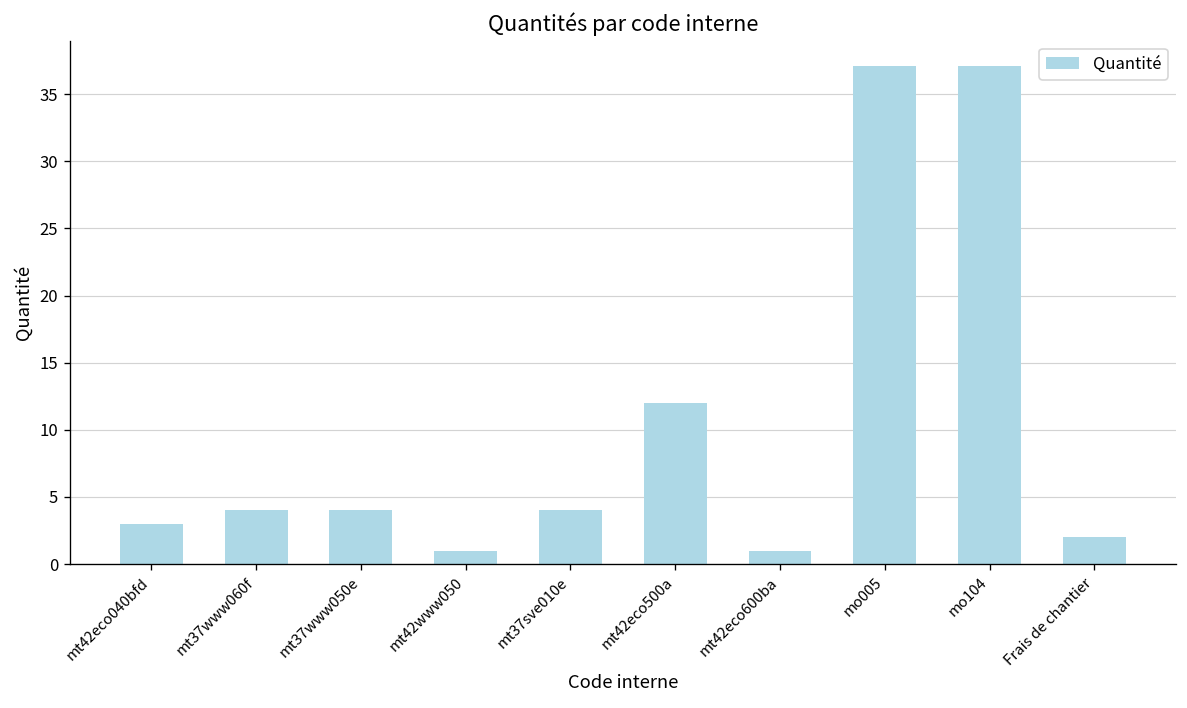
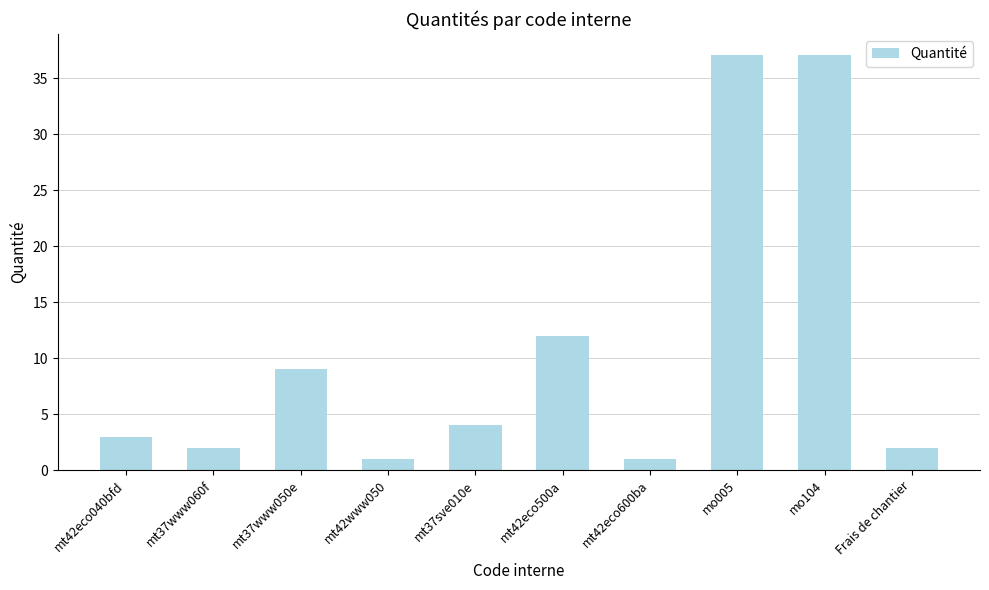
mt37www060f: 4 -> 2
mt37www050e: 4 -> 9
